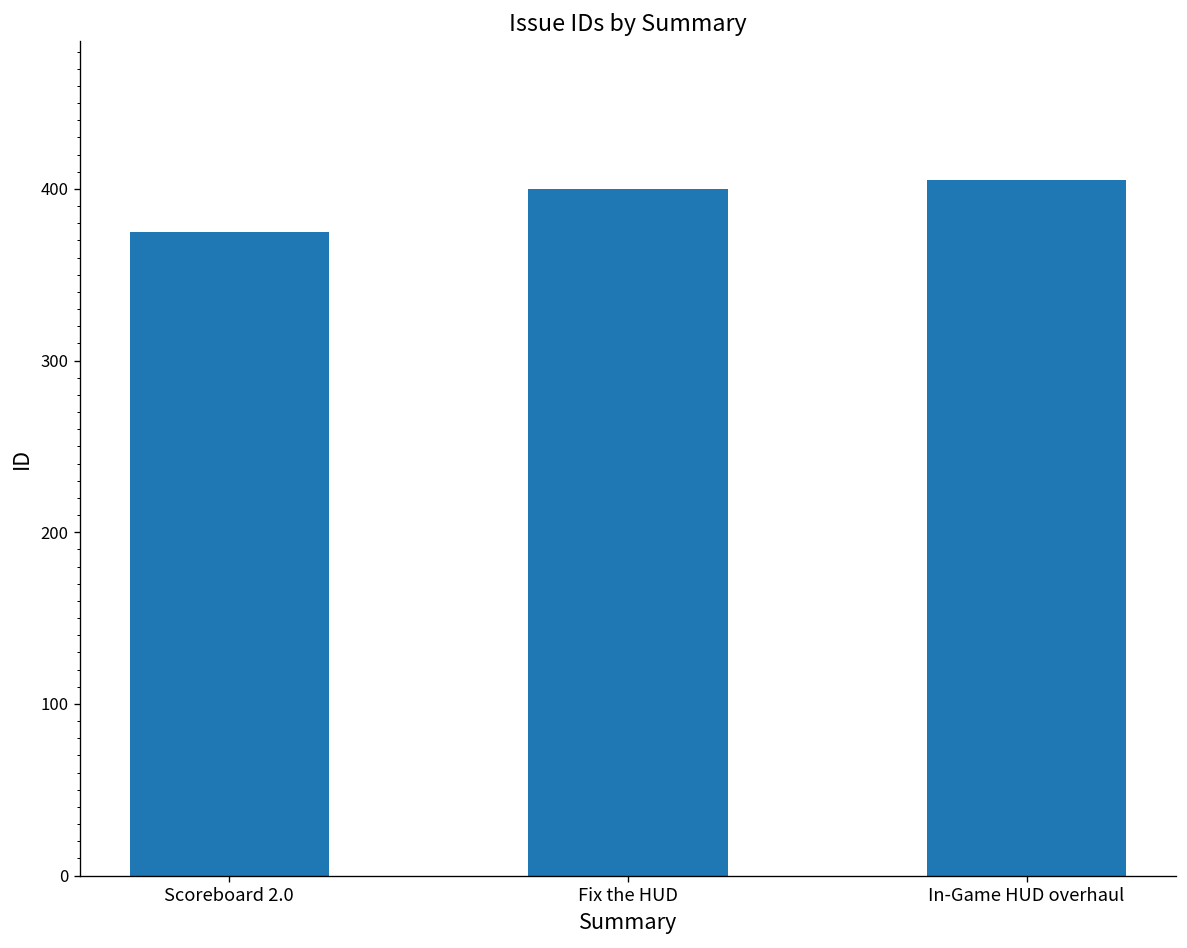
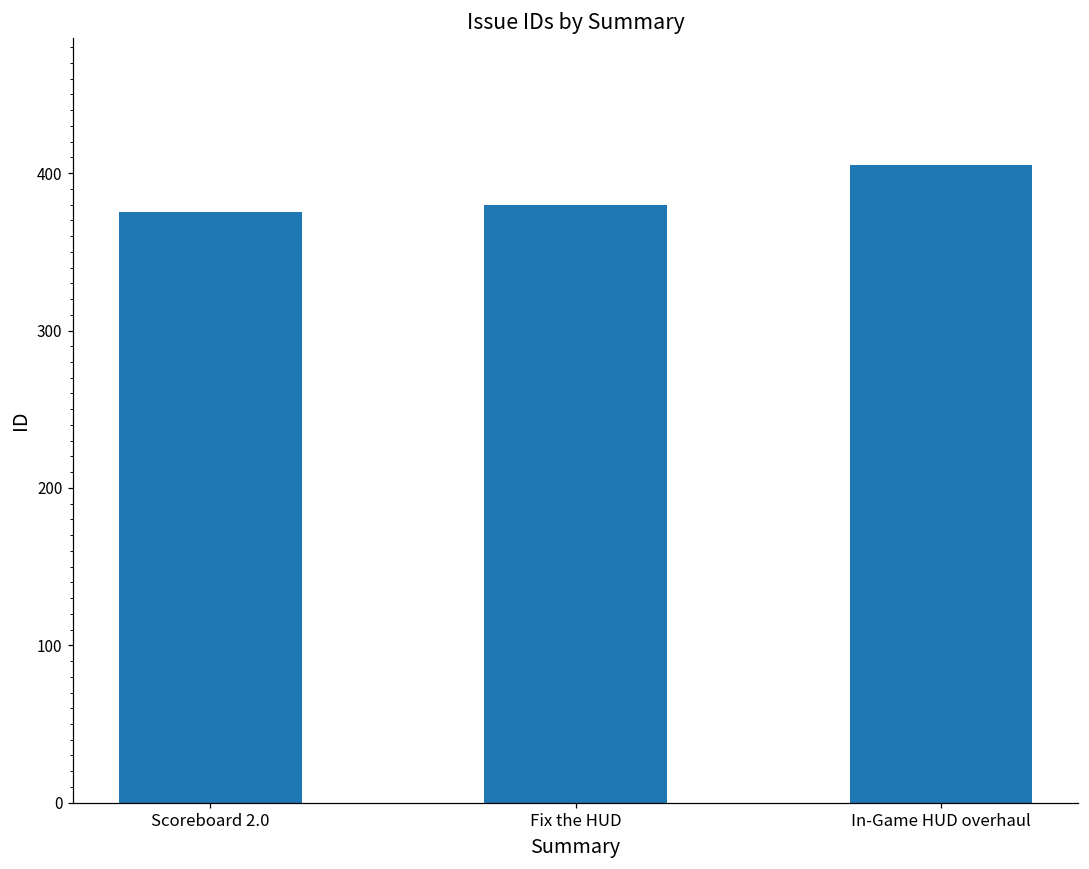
Fix the HUD: 400 -> 380
